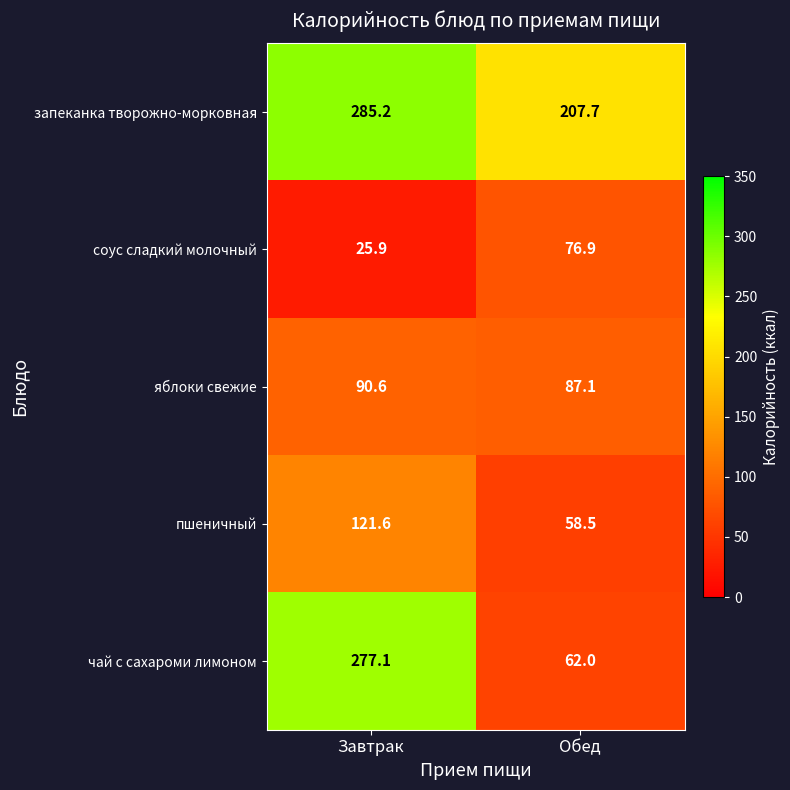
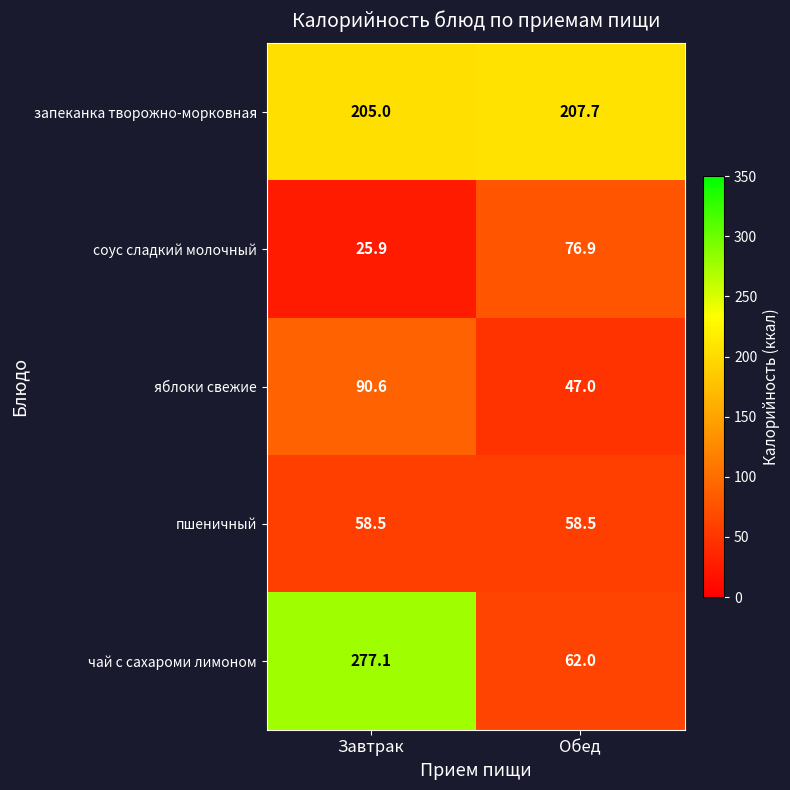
запеканка творожно-морковная, Завтрак: 285.2 -> 205.0
яблоки свежие, Обед: 87.1 -> 47.0
пшеничный, Завтрак: 121.6 -> 58.5
